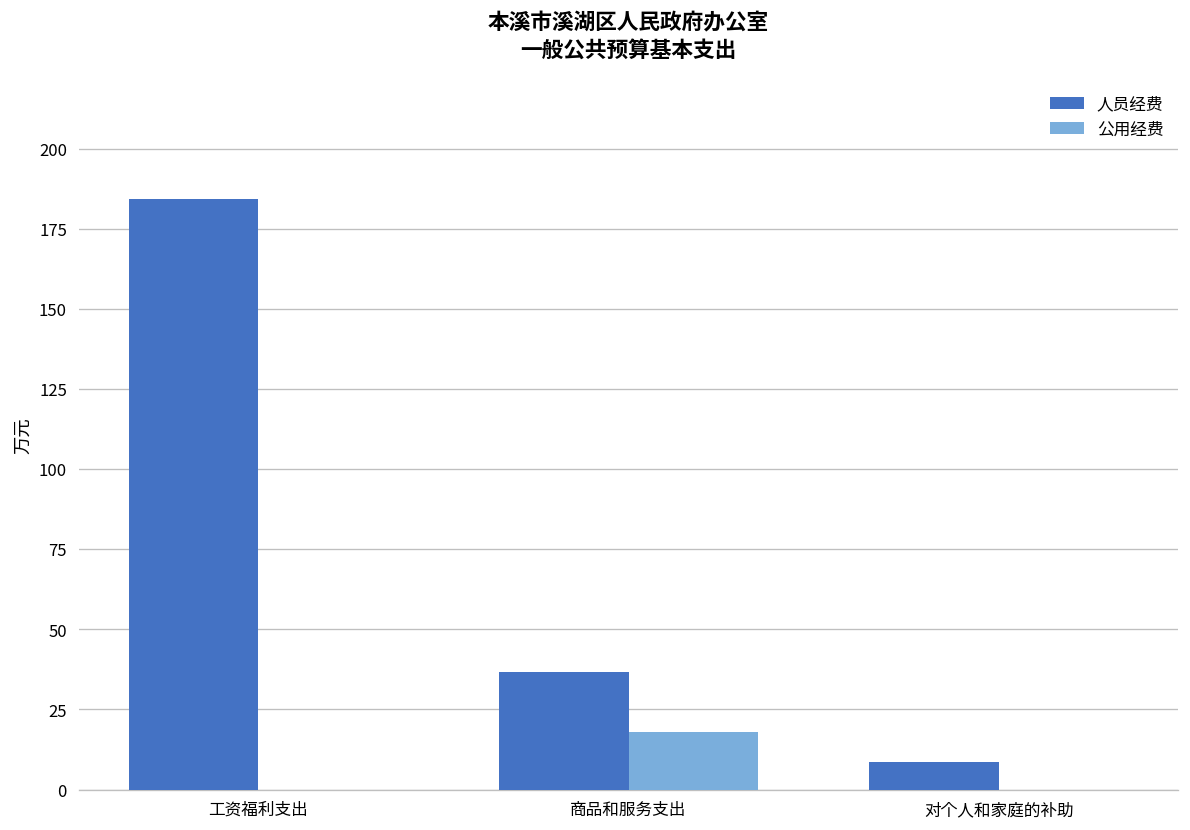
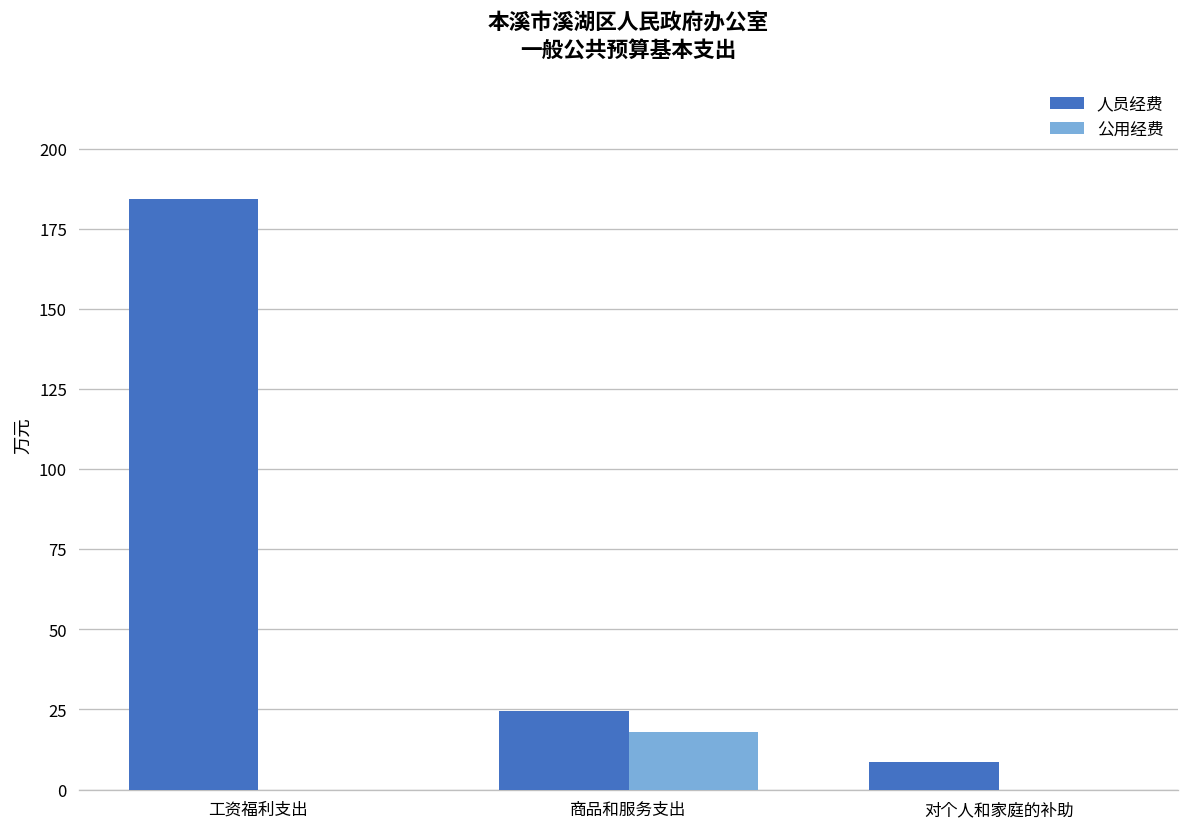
人员经费, 商品和服务支出: 37 -> 25
